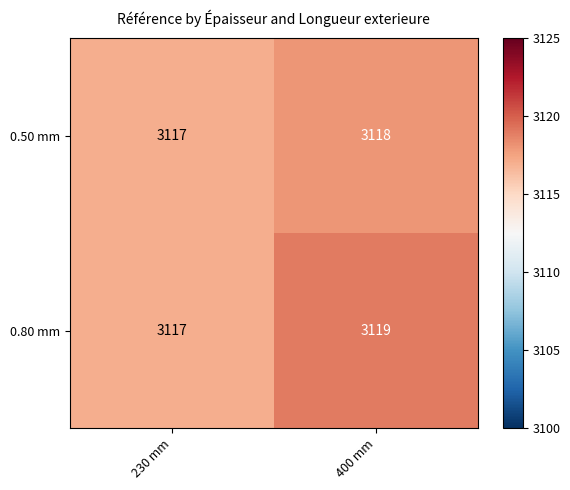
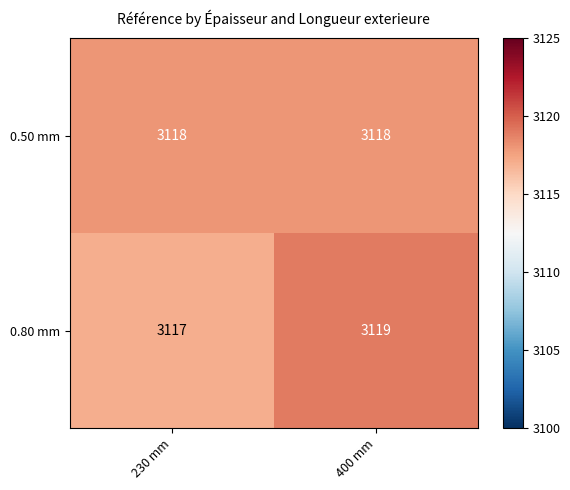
0.50 mm, 230 mm: 3117 -> 3118
